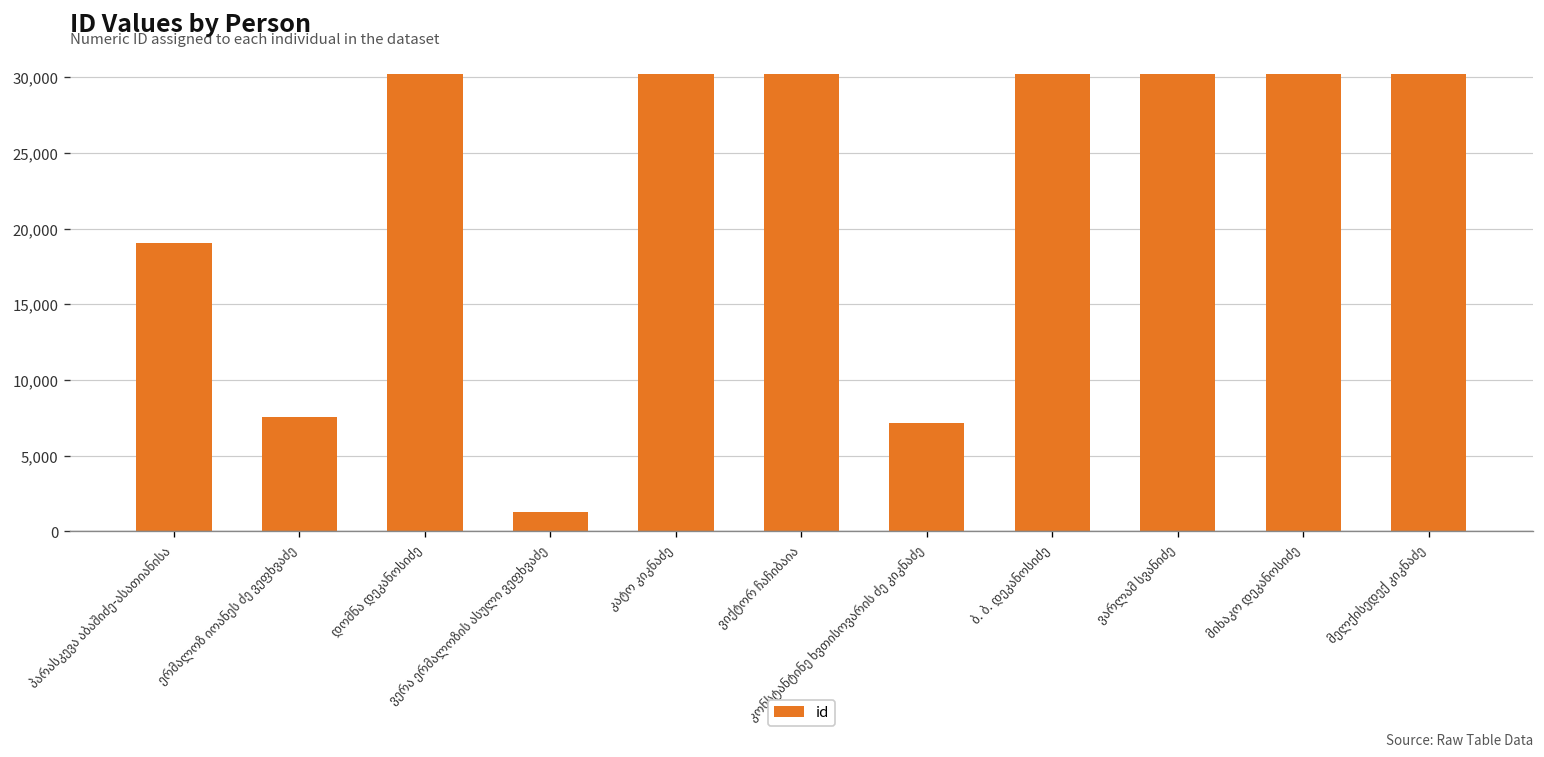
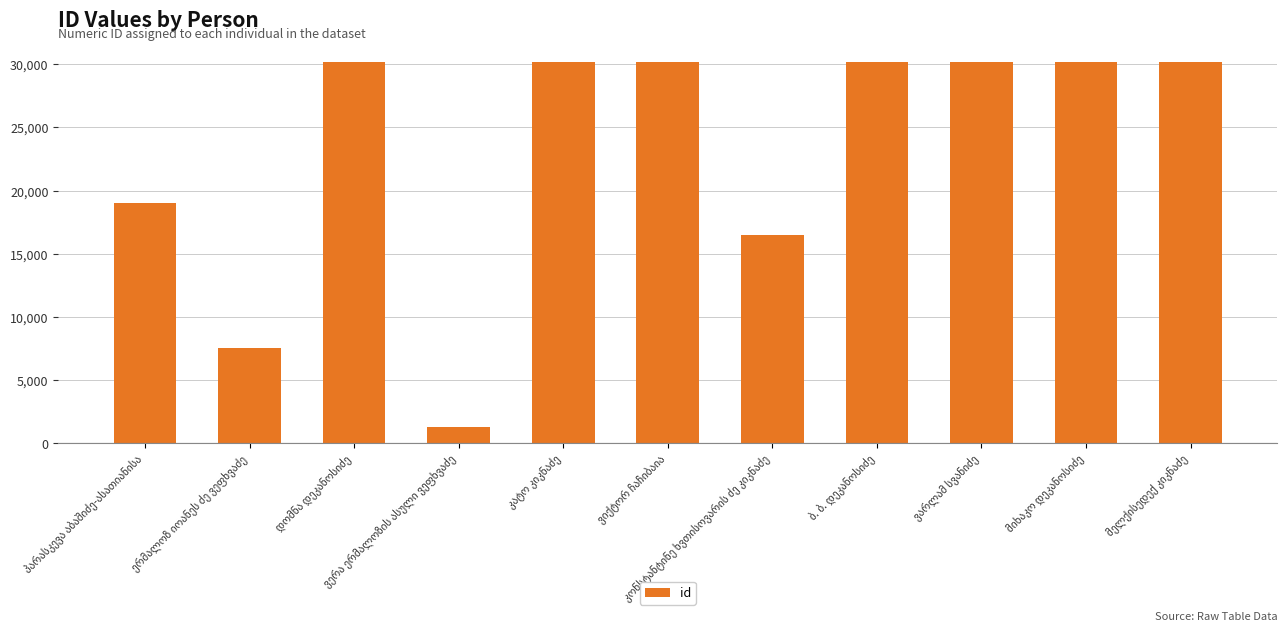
კონსტანტინე ხვთისოვარის ძე კიკნაძე: 7,200 -> 16,500
